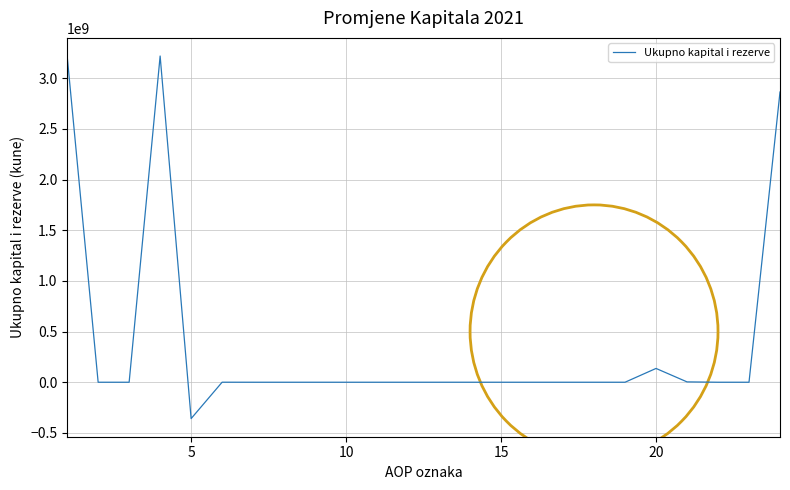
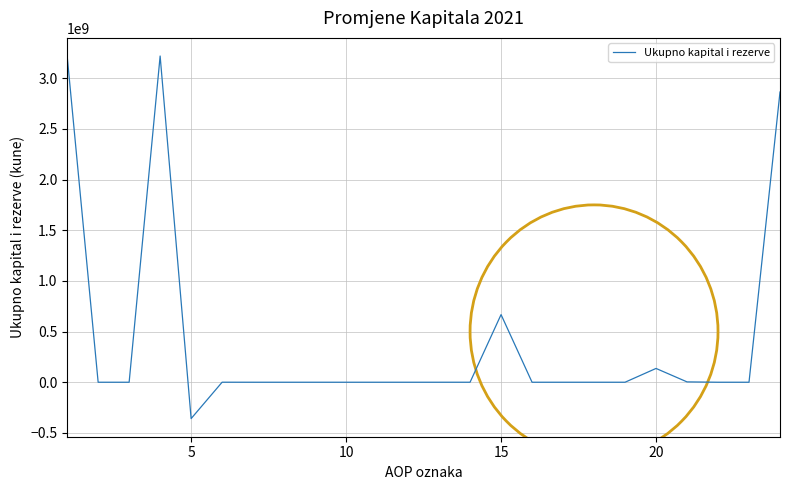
15: 0 -> 670000000
